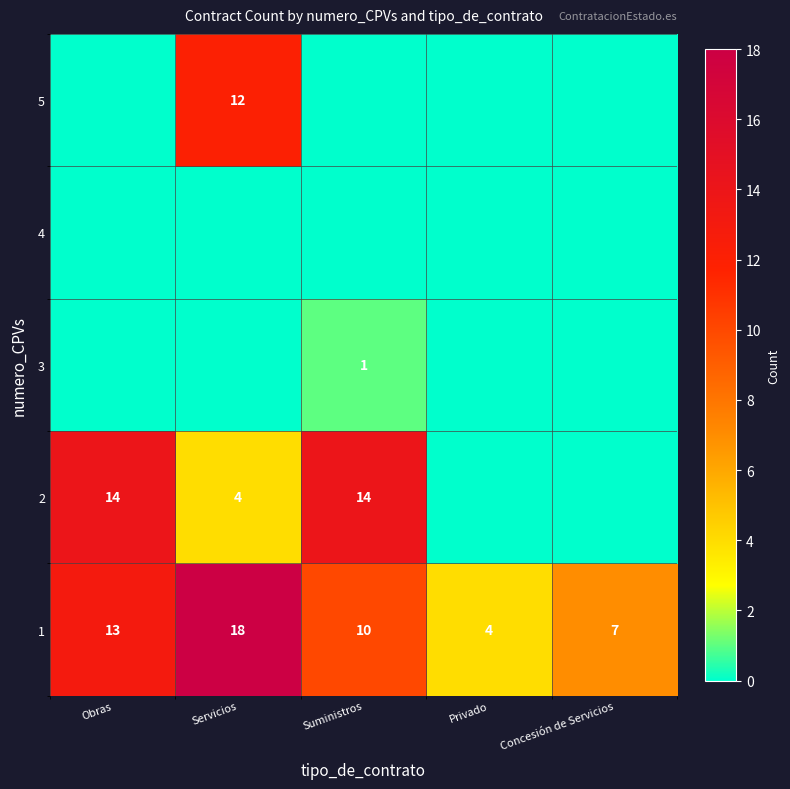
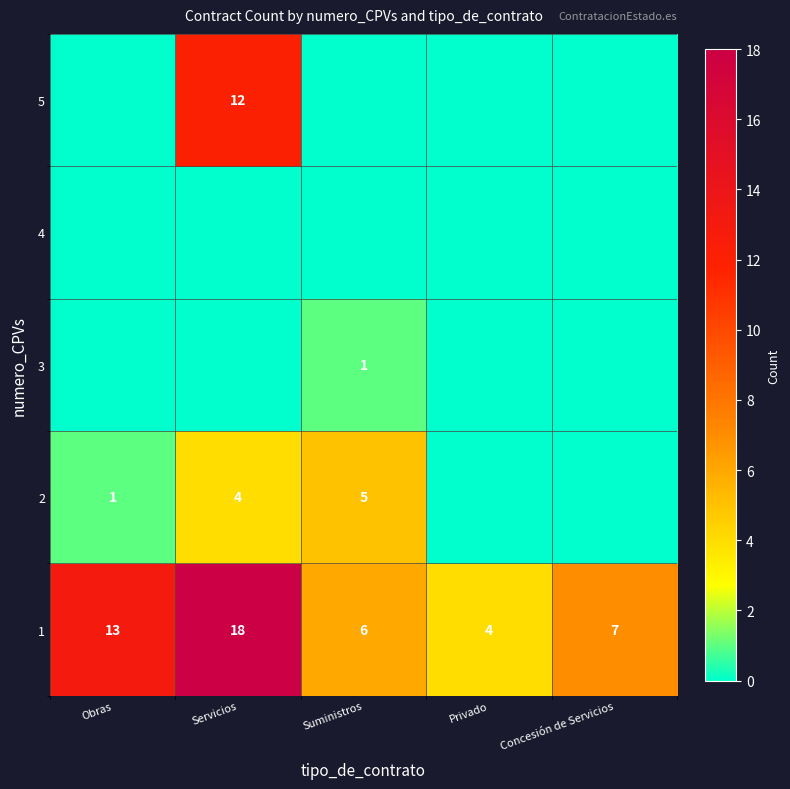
2, Obras: 14 -> 1
2, Suministros: 14 -> 5
1, Suministros: 10 -> 6
